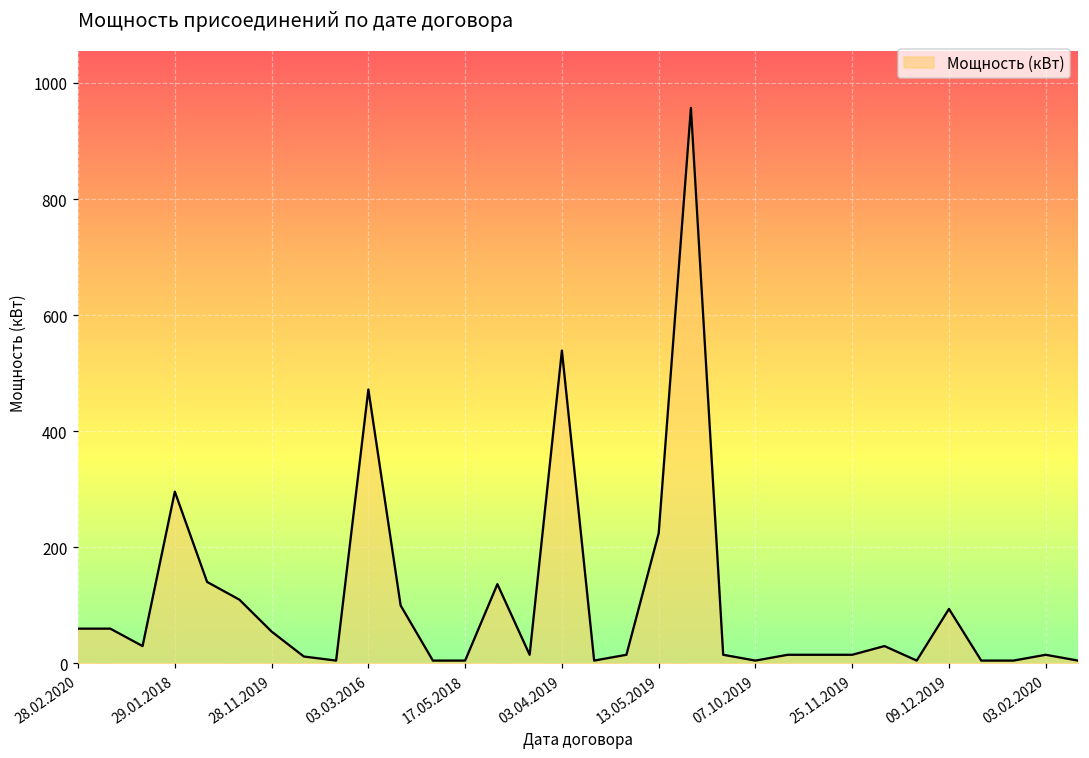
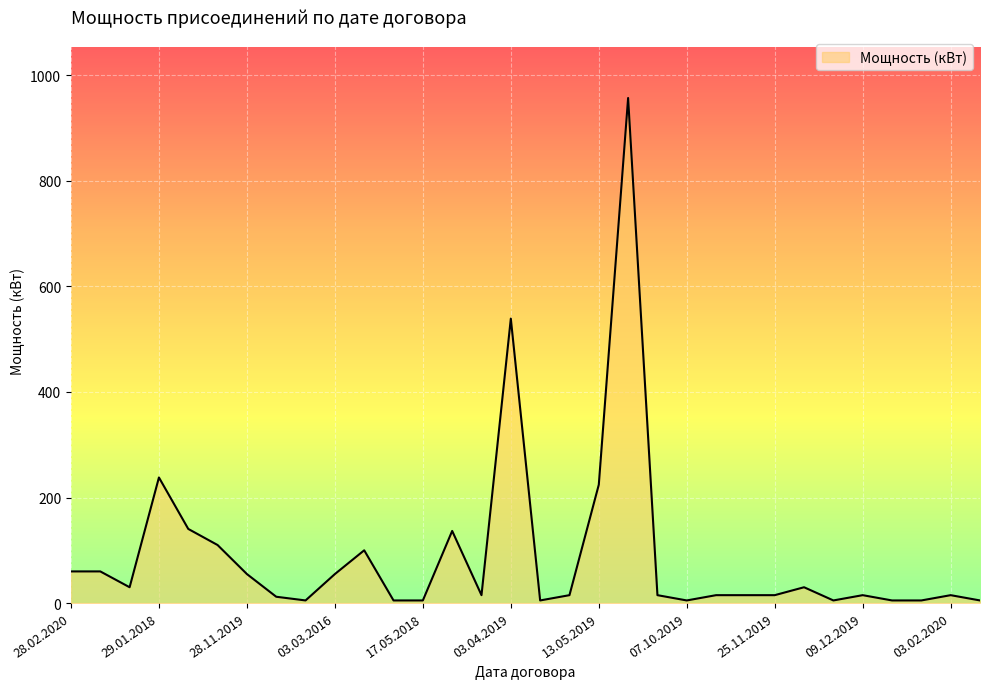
29.01.2018: 300 -> 240
03.03.2016: 470 -> 60
09.12.2019: 90 -> 20
